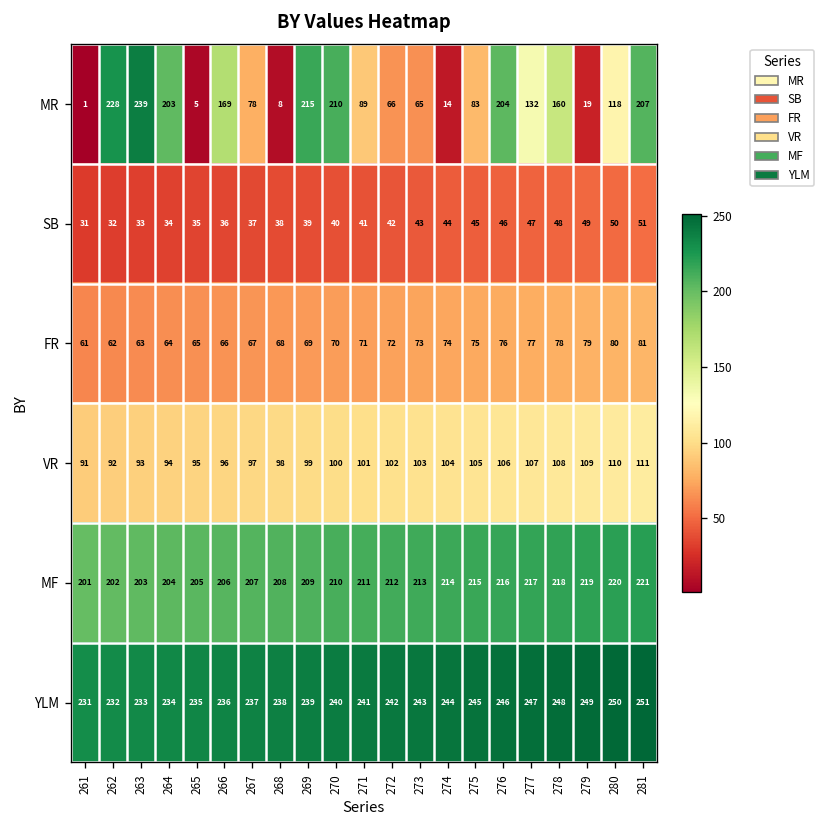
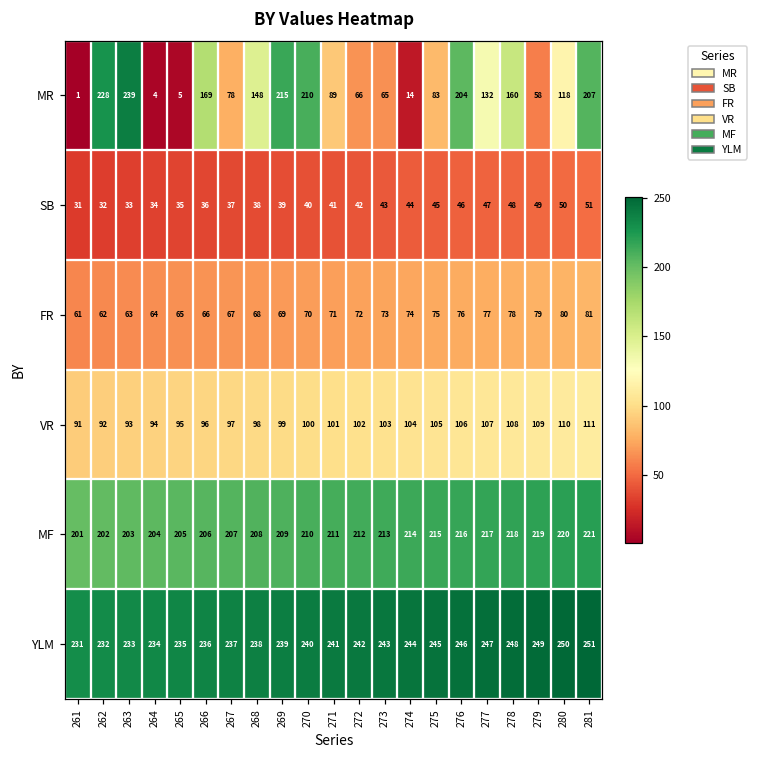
MR, 264: 203 -> 4
MR, 268: 8 -> 148
MR, 279: 19 -> 58
